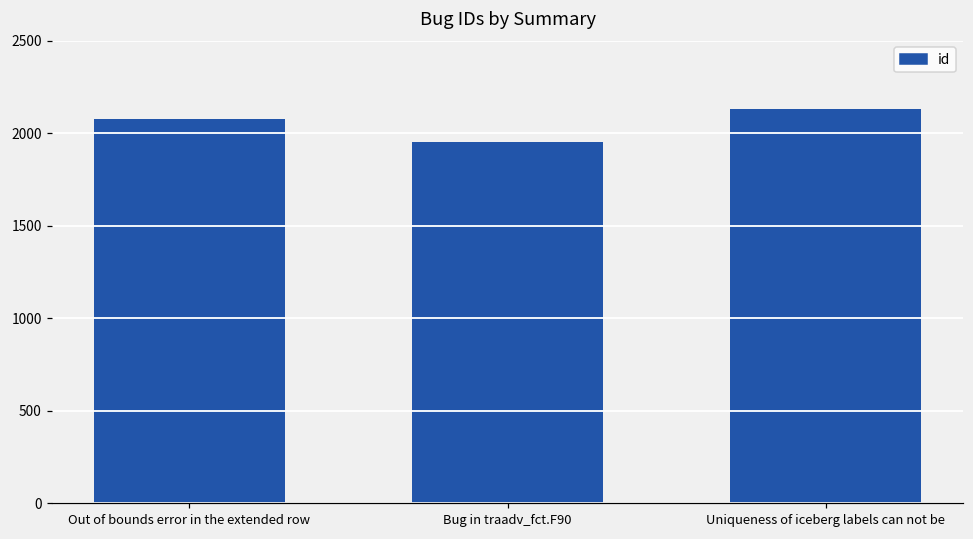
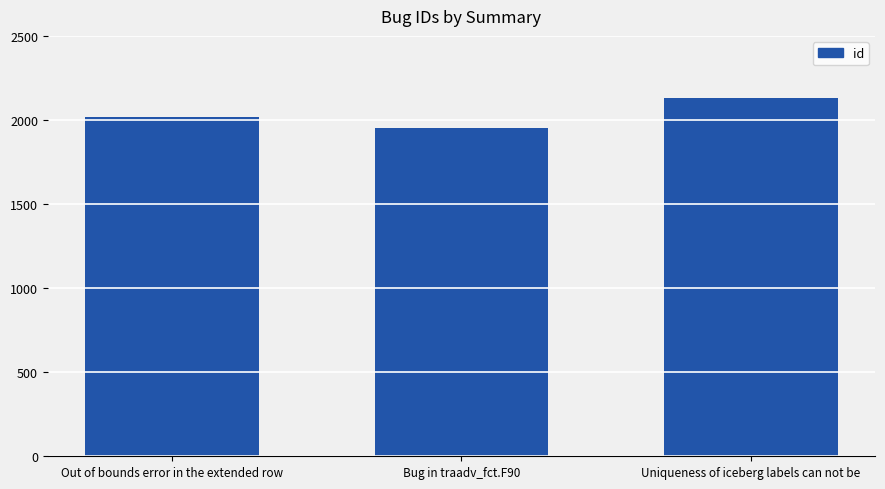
Out of bounds error in the extended row: 2070 -> 2020
